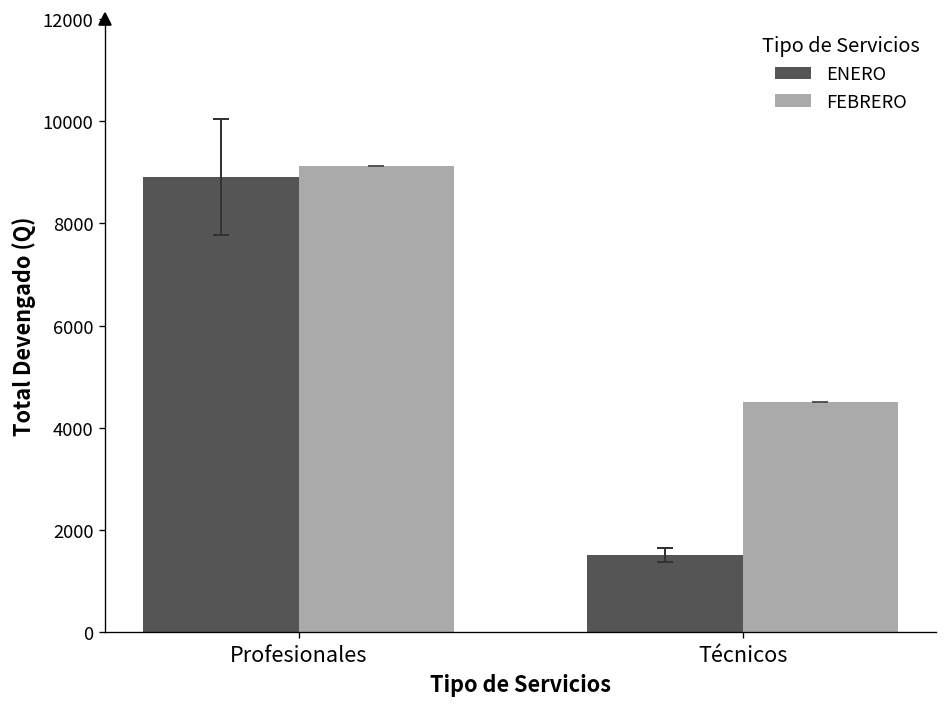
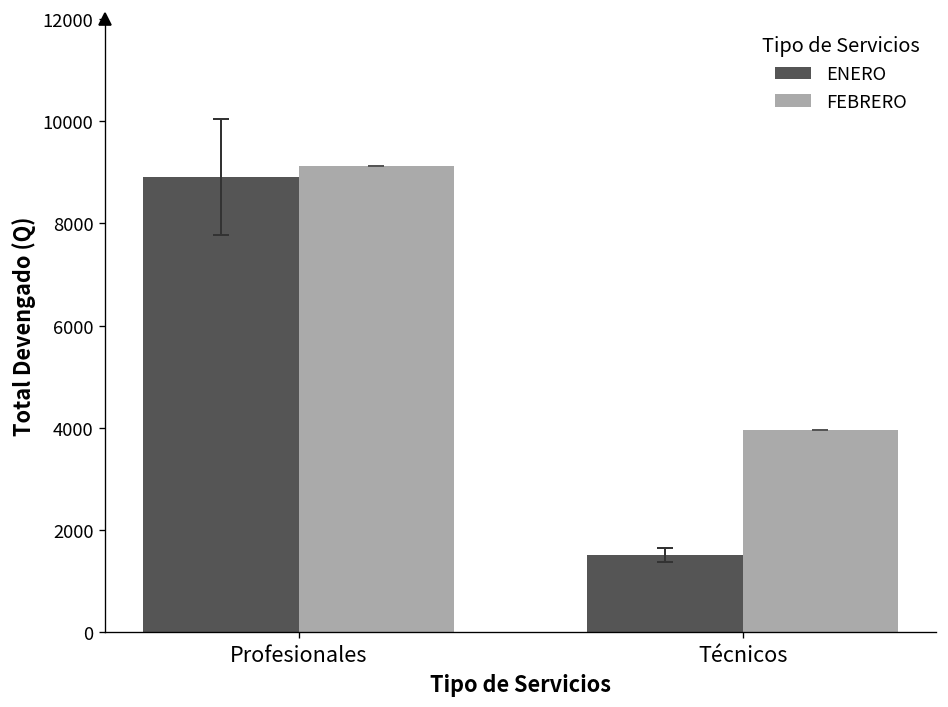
FEBRERO, Técnicos: 4500 -> 4000
